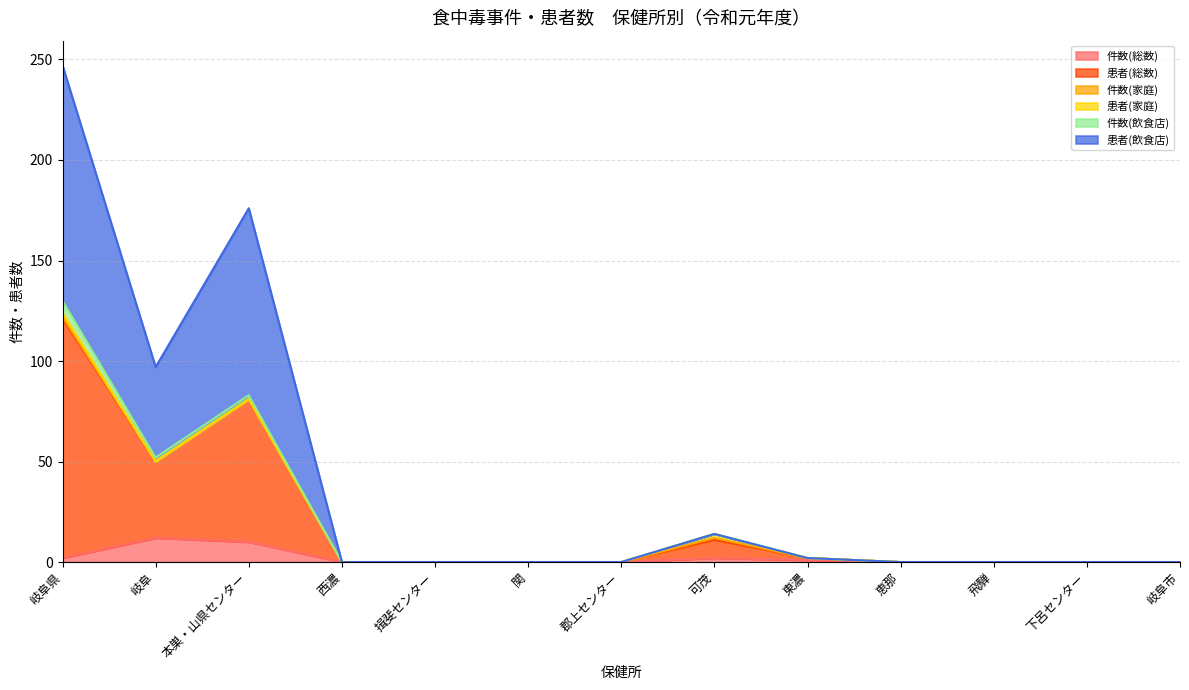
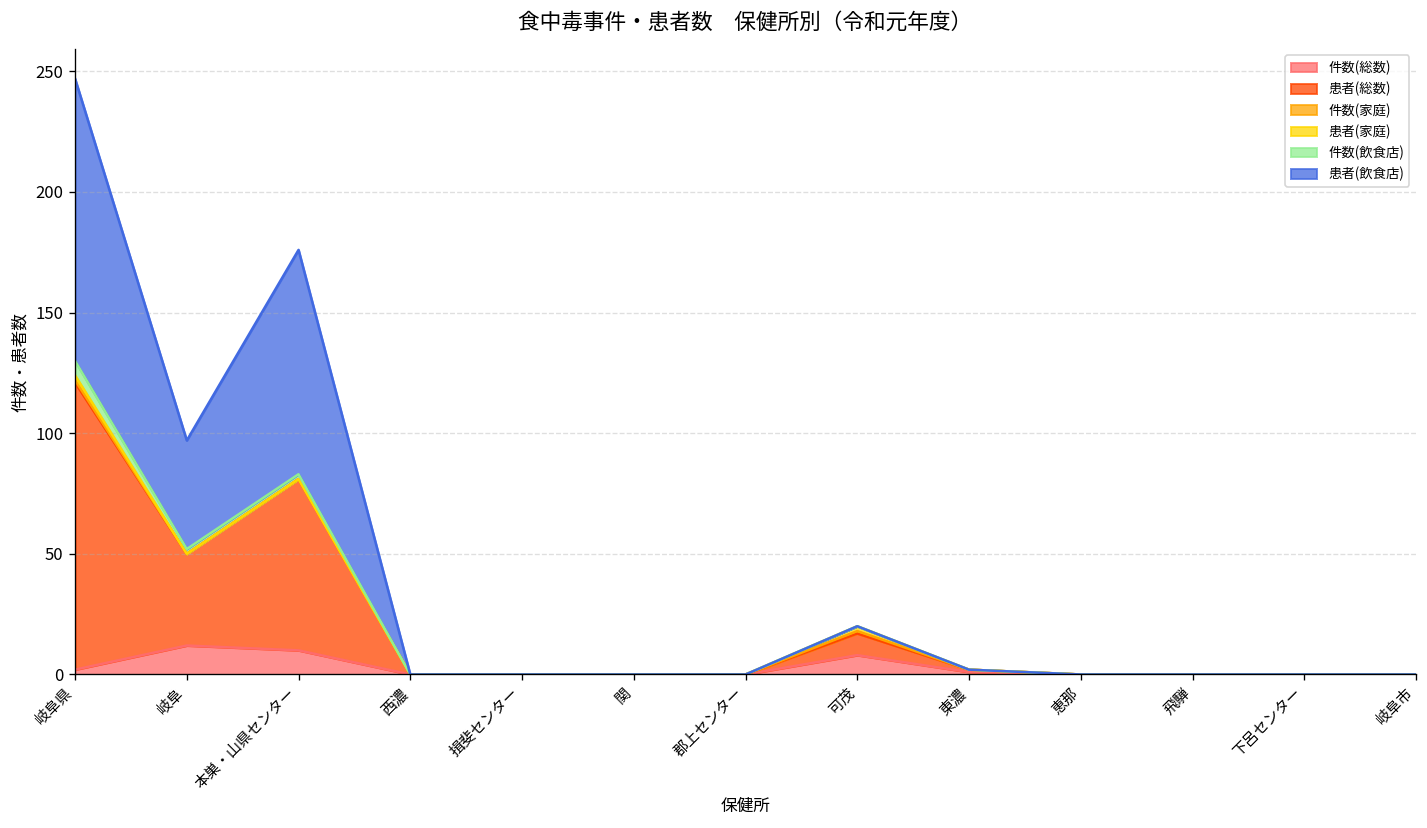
件数(総数), 可茂: 2 -> 8
